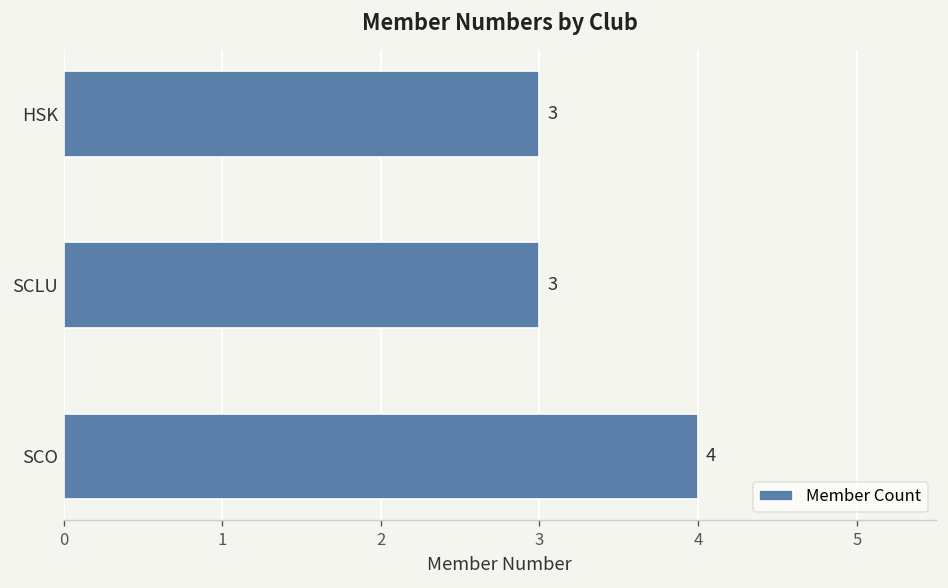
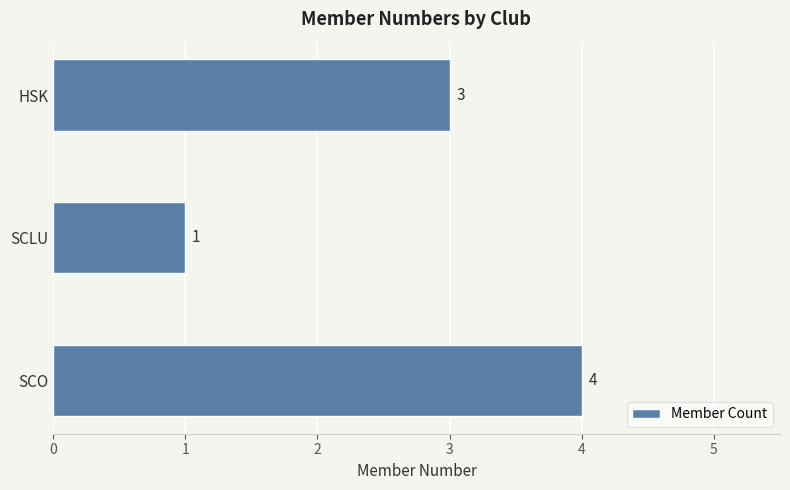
SCLU: 3 -> 1
